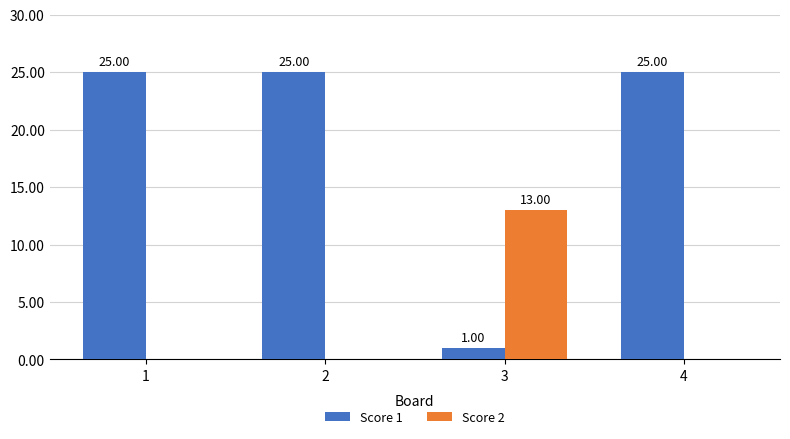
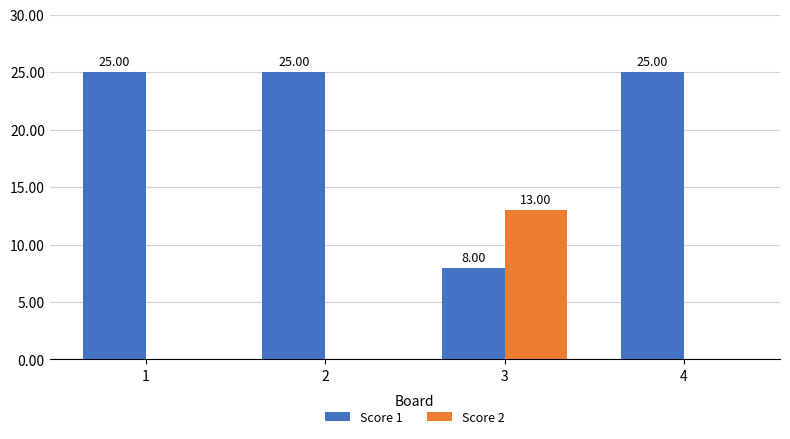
Score 1, 3: 1.00 -> 8.00
